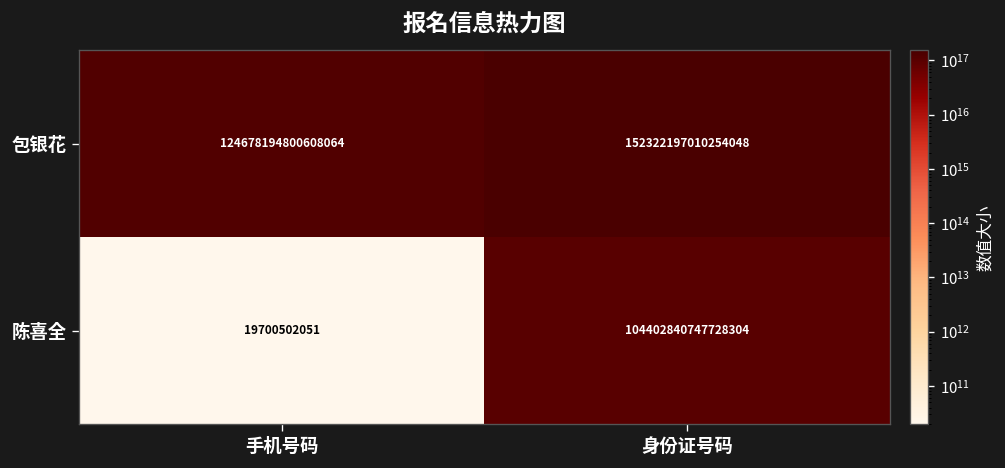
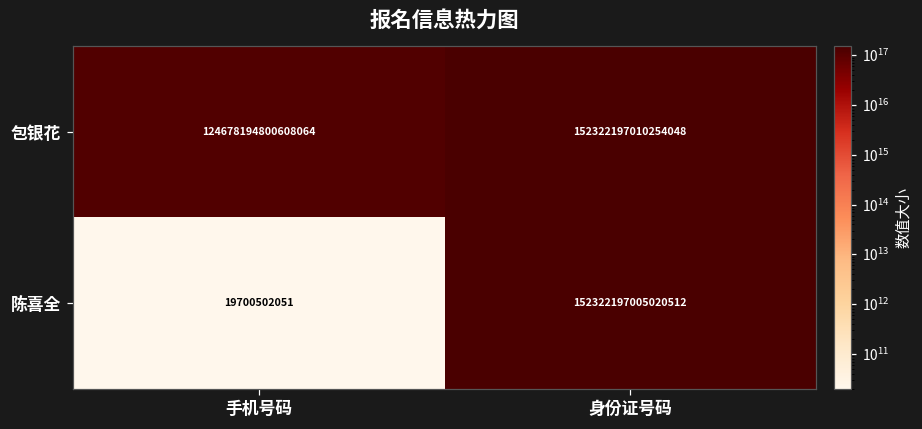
陈喜全, 身份证号码: 104402840747728304 -> 152322197005020512
